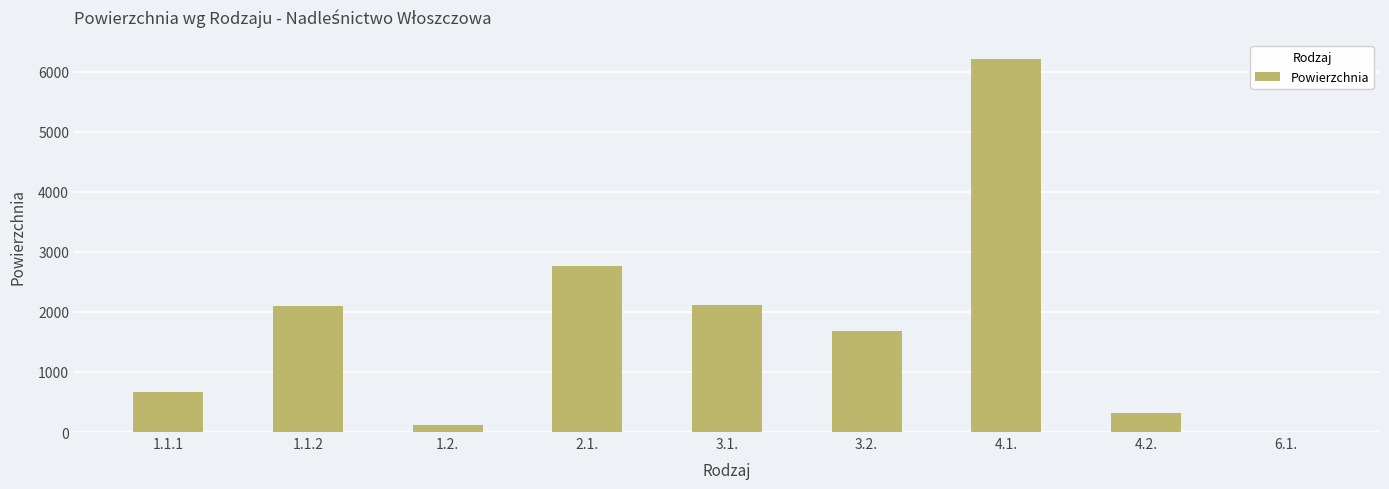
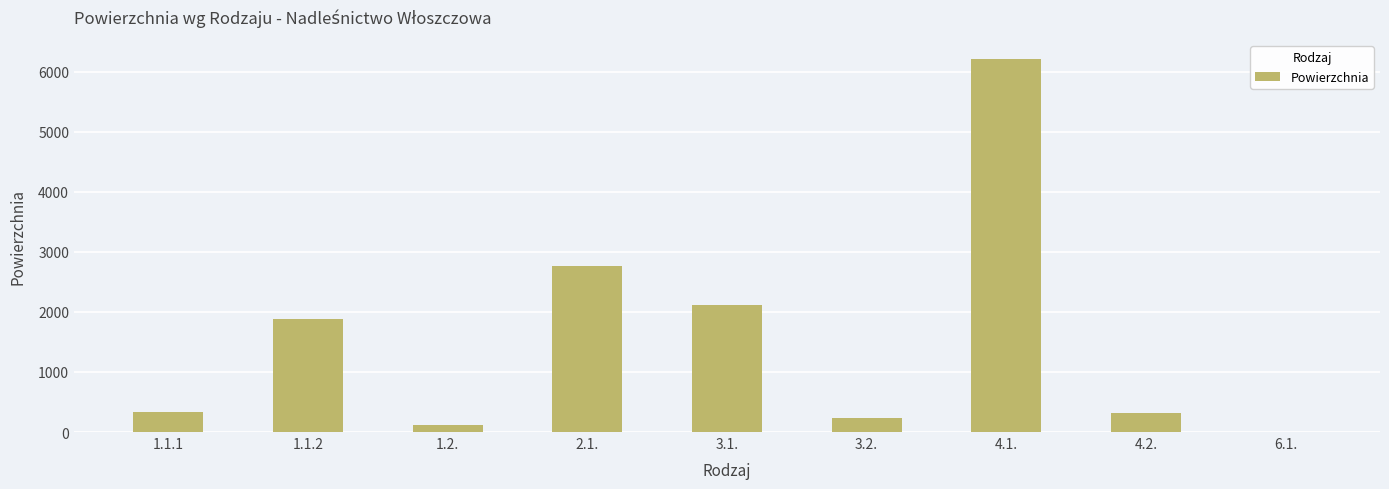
1.1.1: 700 -> 300
1.1.2: 2100 -> 1900
3.2.: 1700 -> 200
